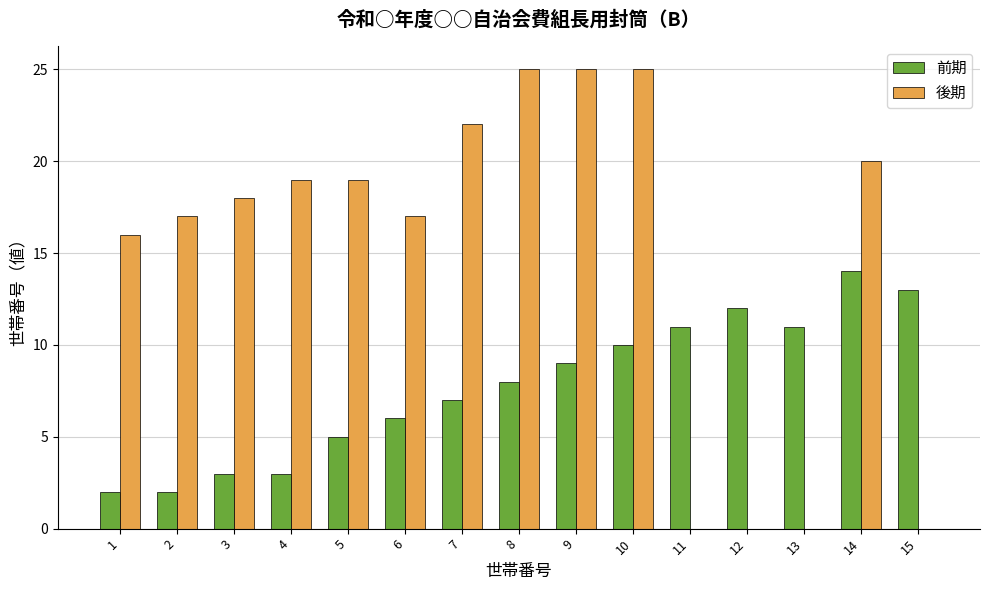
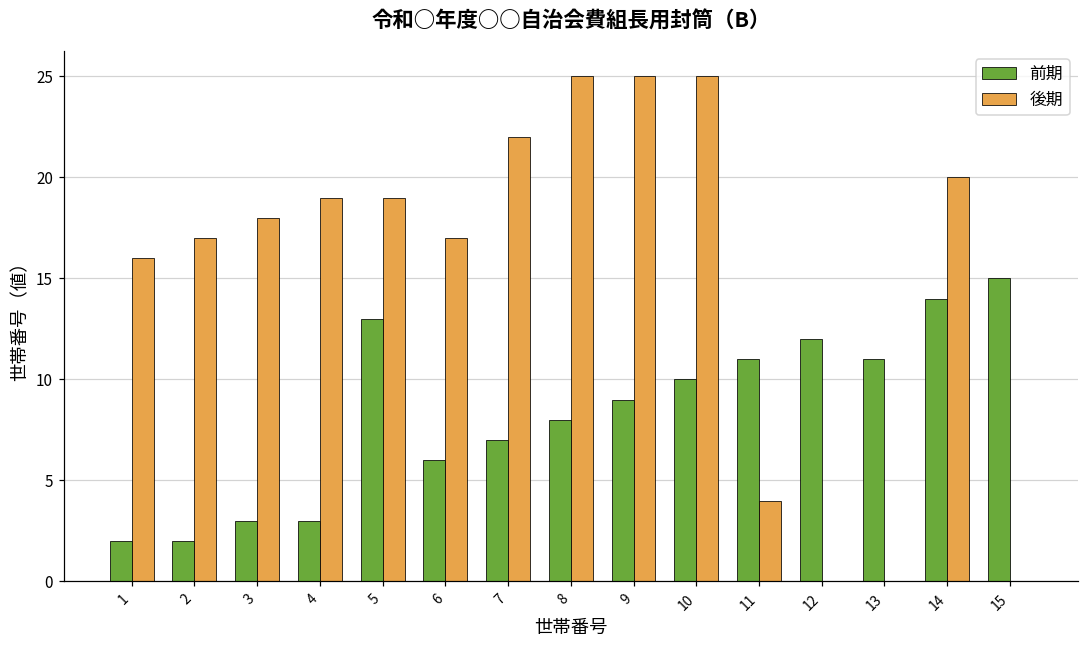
前期, 5: 5 -> 13
後期, 11: 0 -> 4
前期, 15: 13 -> 15
